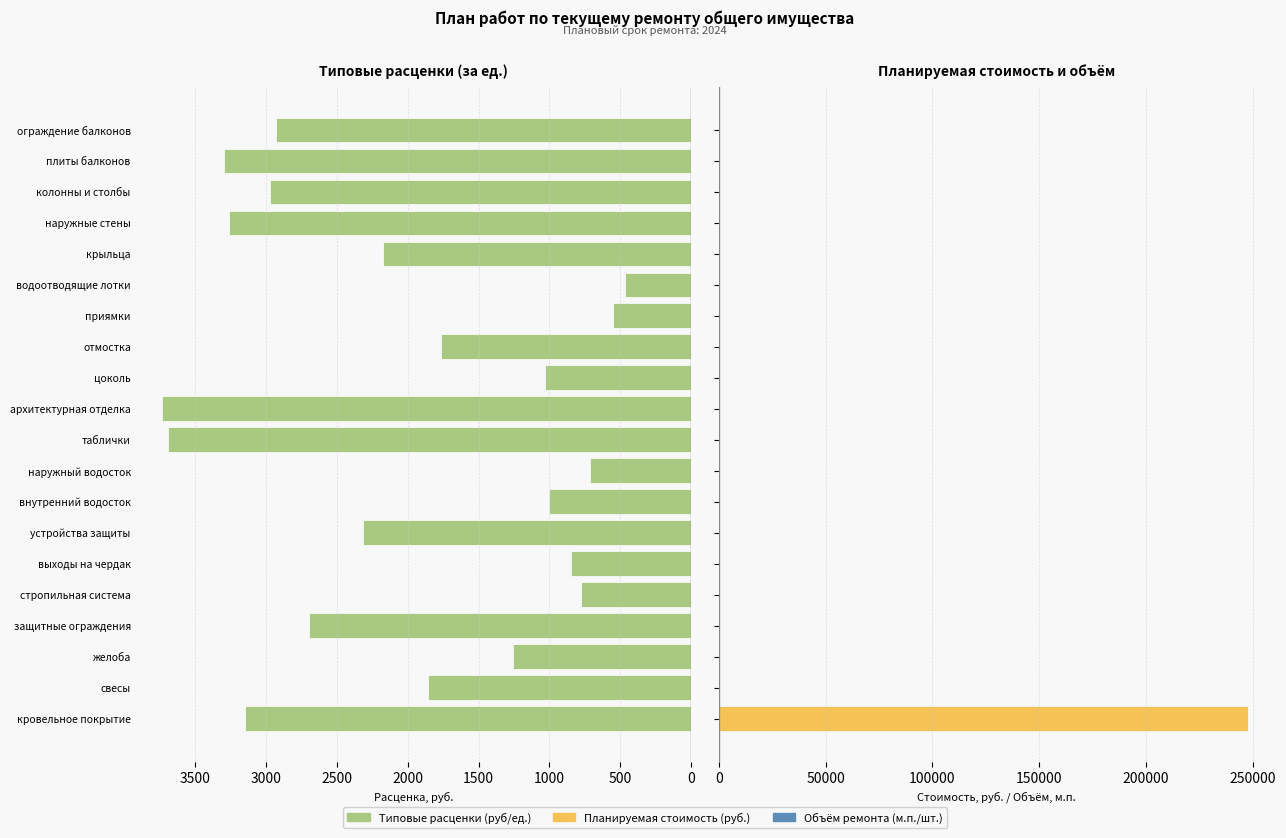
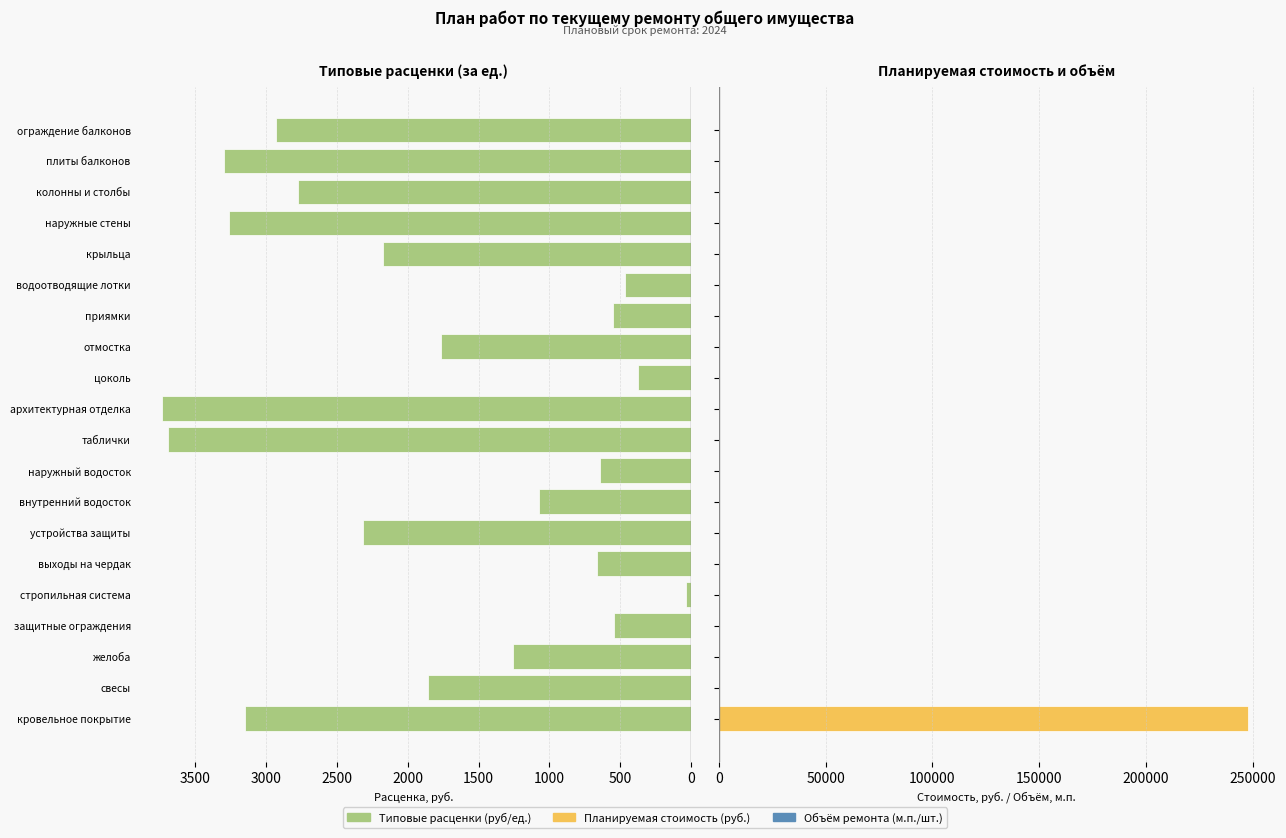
Типовые расценки (за ед.), колонны и столбы: 2970 -> 2780
Типовые расценки (за ед.), цоколь: 1030 -> 370
Типовые расценки (за ед.), наружный водосток: 710 -> 640
Типовые расценки (за ед.), внутренний водосток: 1000 -> 1070
Типовые расценки (за ед.), выходы на чердак: 850 -> 670
Типовые расценки (за ед.), стропильная система: 780 -> 30
Типовые расценки (за ед.), защитные ограждения: 2700 -> 540
